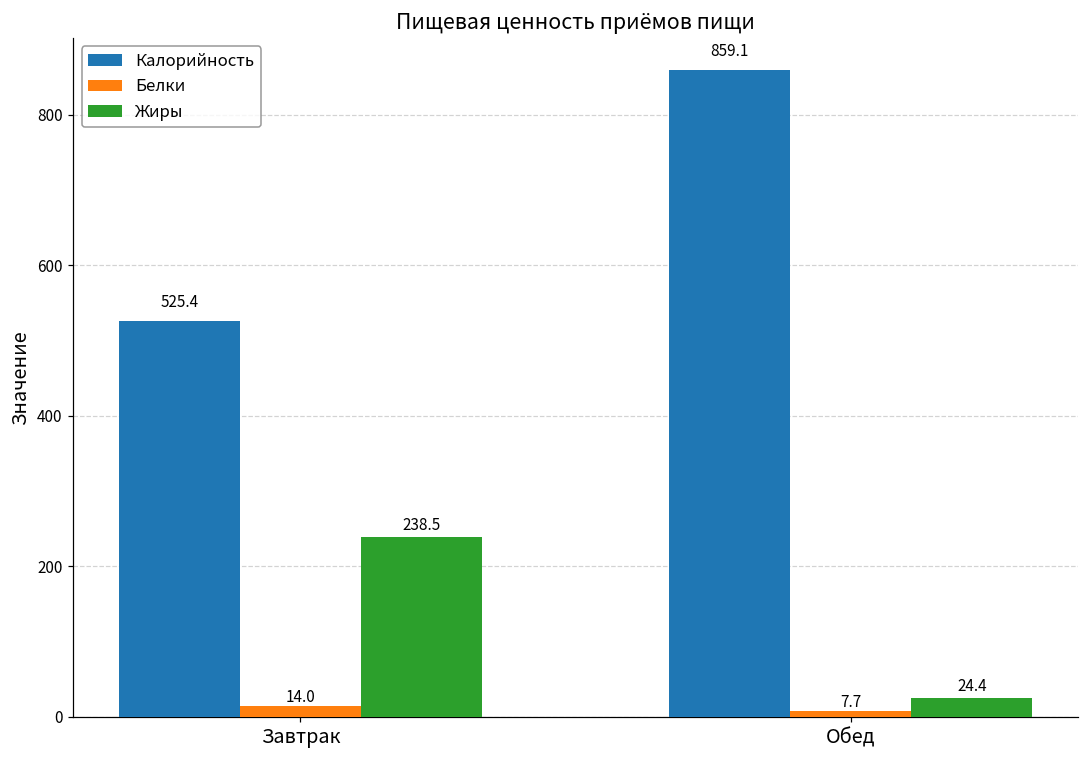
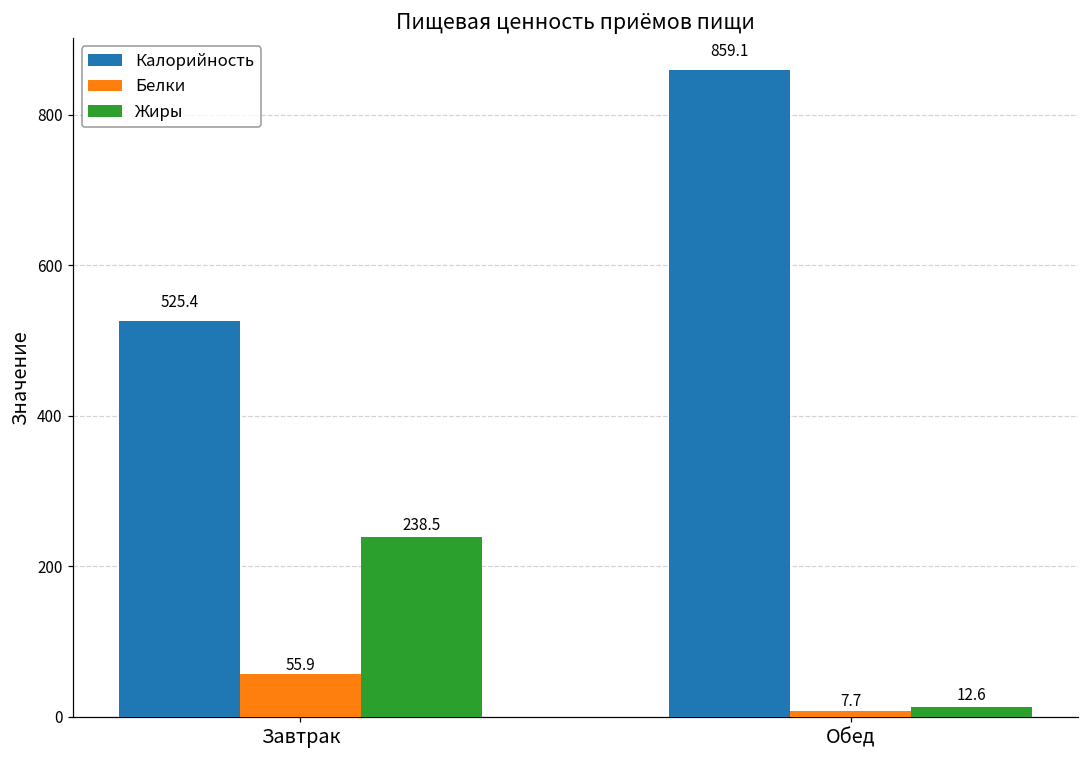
Белки, Завтрак: 14.0 -> 55.9
Жиры, Обед: 24.4 -> 12.6
